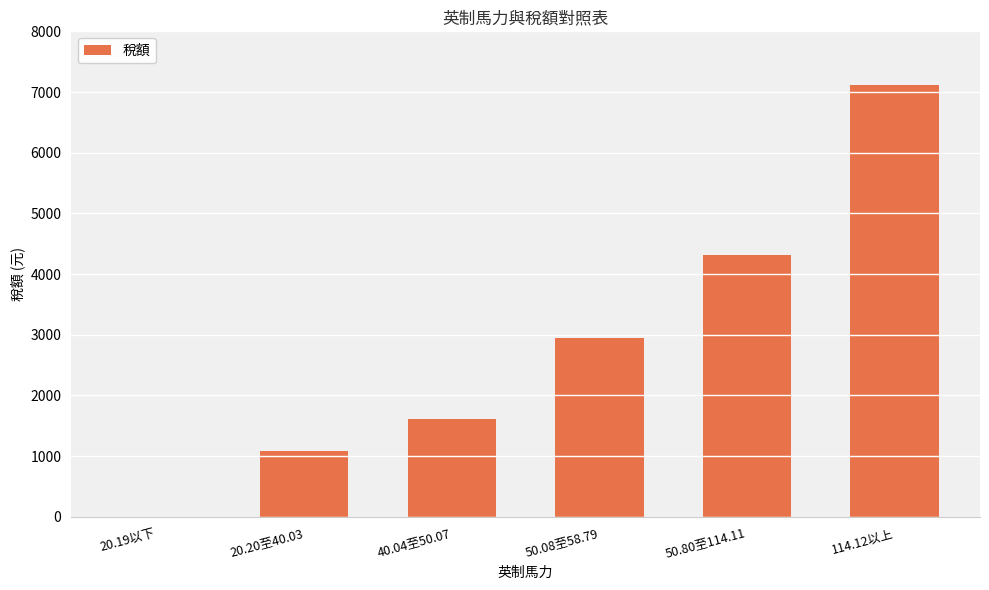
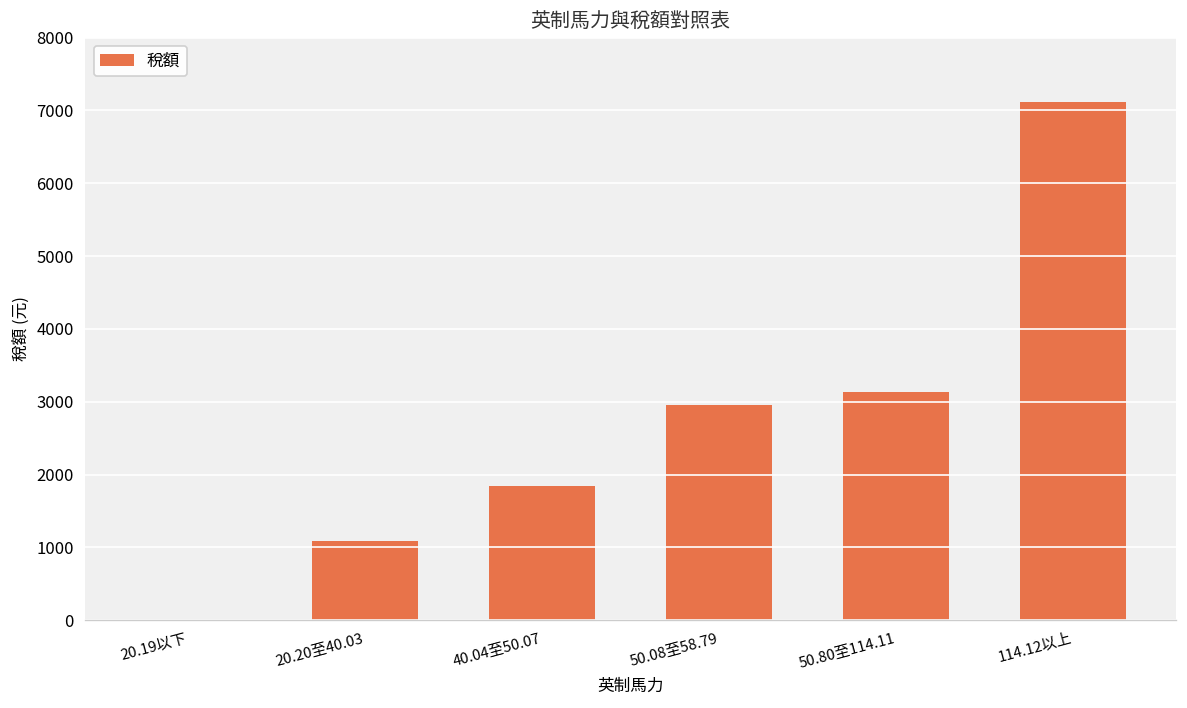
40.04至50.07: 1600 -> 1800
50.80至114.11: 4300 -> 3100
